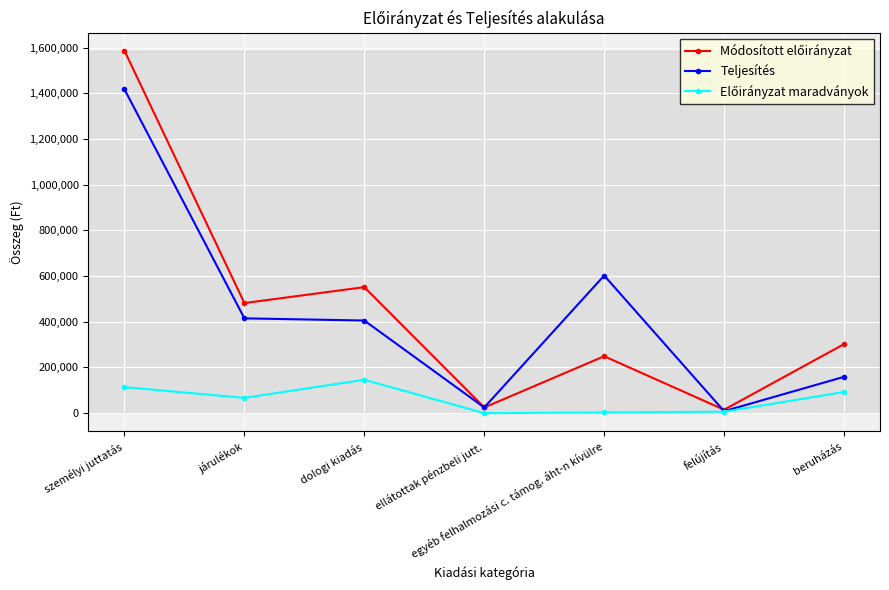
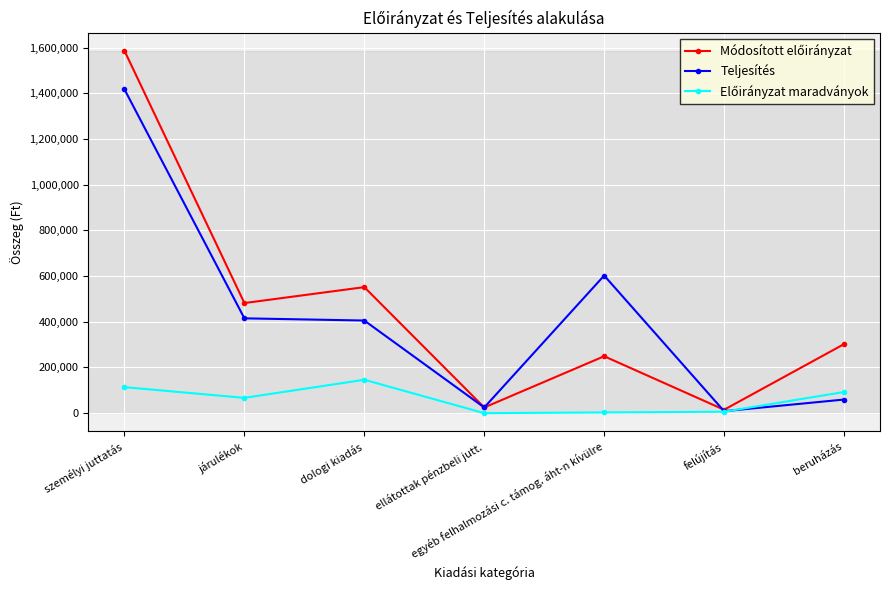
Teljesítés, beruházás: 160,000 -> 60,000
